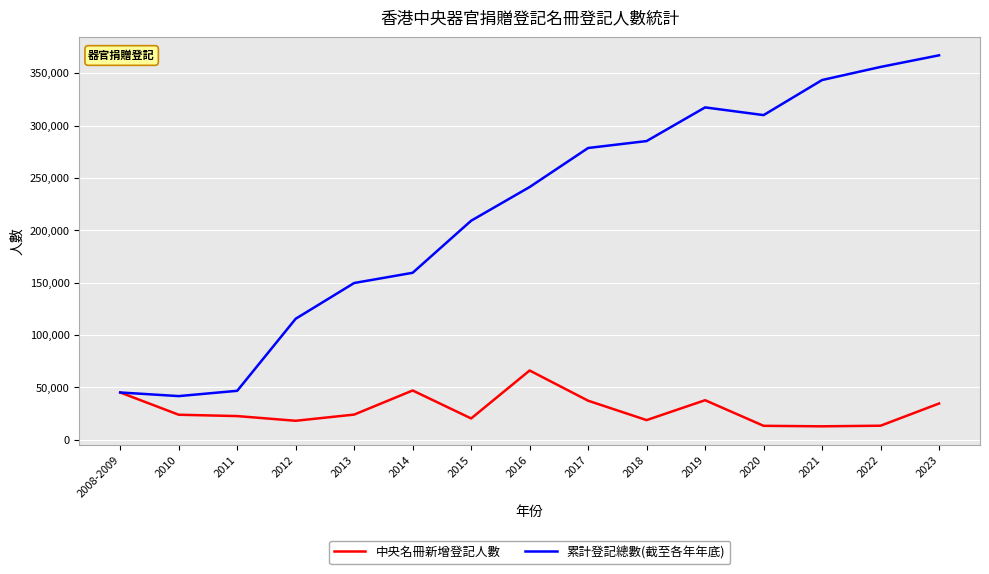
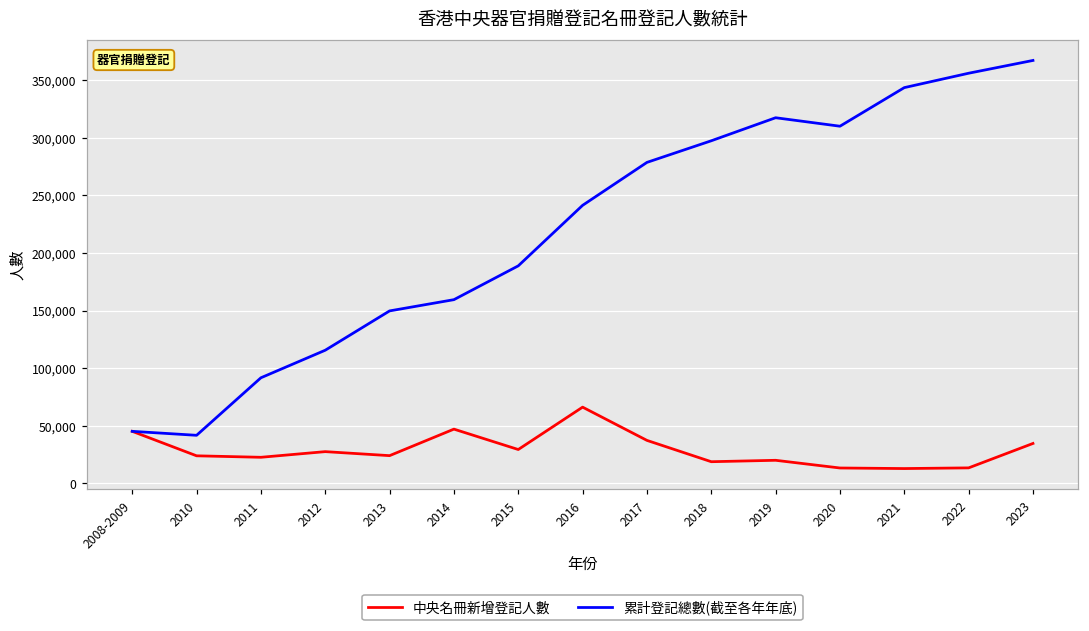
累計登記總數(截至各年年底), 2011: 47,000 -> 92,000
中央名冊新增登記人數, 2012: 18,000 -> 28,000
中央名冊新增登記人數, 2015: 20,000 -> 29,000
累計登記總數(截至各年年底), 2015: 209,000 -> 189,000
累計登記總數(截至各年年底), 2018: 285,000 -> 297,000
中央名冊新增登記人數, 2019: 38,000 -> 20,000
